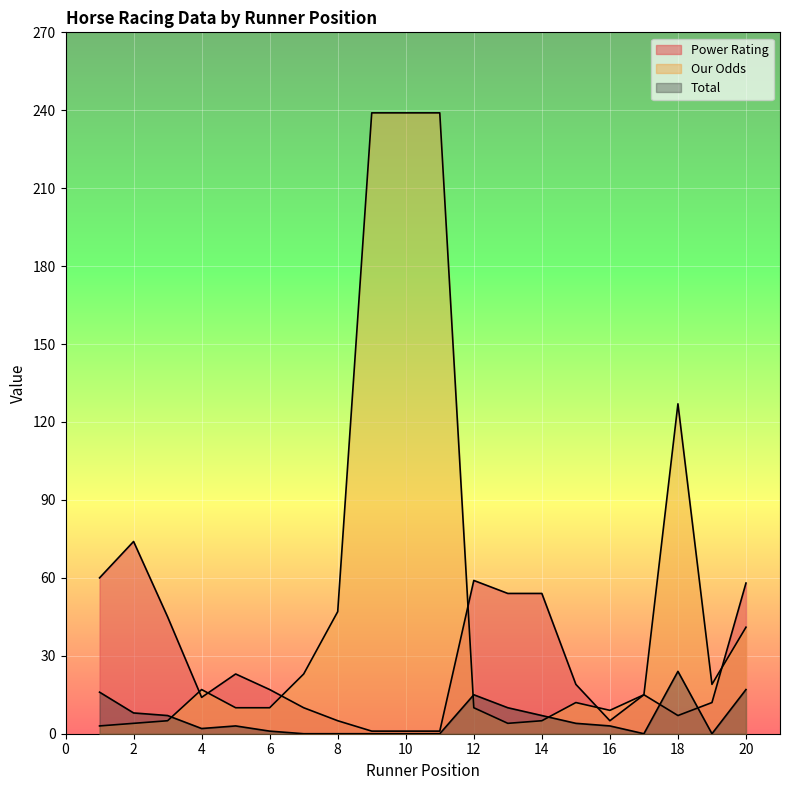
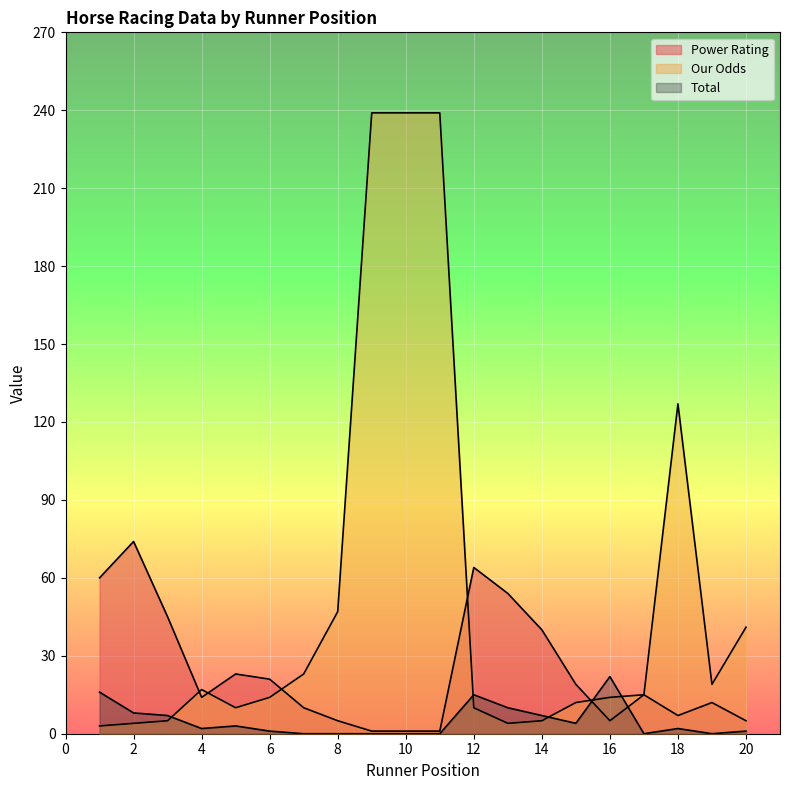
Power Rating, 6: 17 -> 21
Our Odds, 6: 10 -> 14
Power Rating, 12: 59 -> 64
Power Rating, 14: 54 -> 40
Our Odds, 16: 9 -> 14
Total, 16: 3 -> 22
Total, 18: 24 -> 2
Power Rating, 20: 58 -> 5
Total, 20: 17 -> 1
